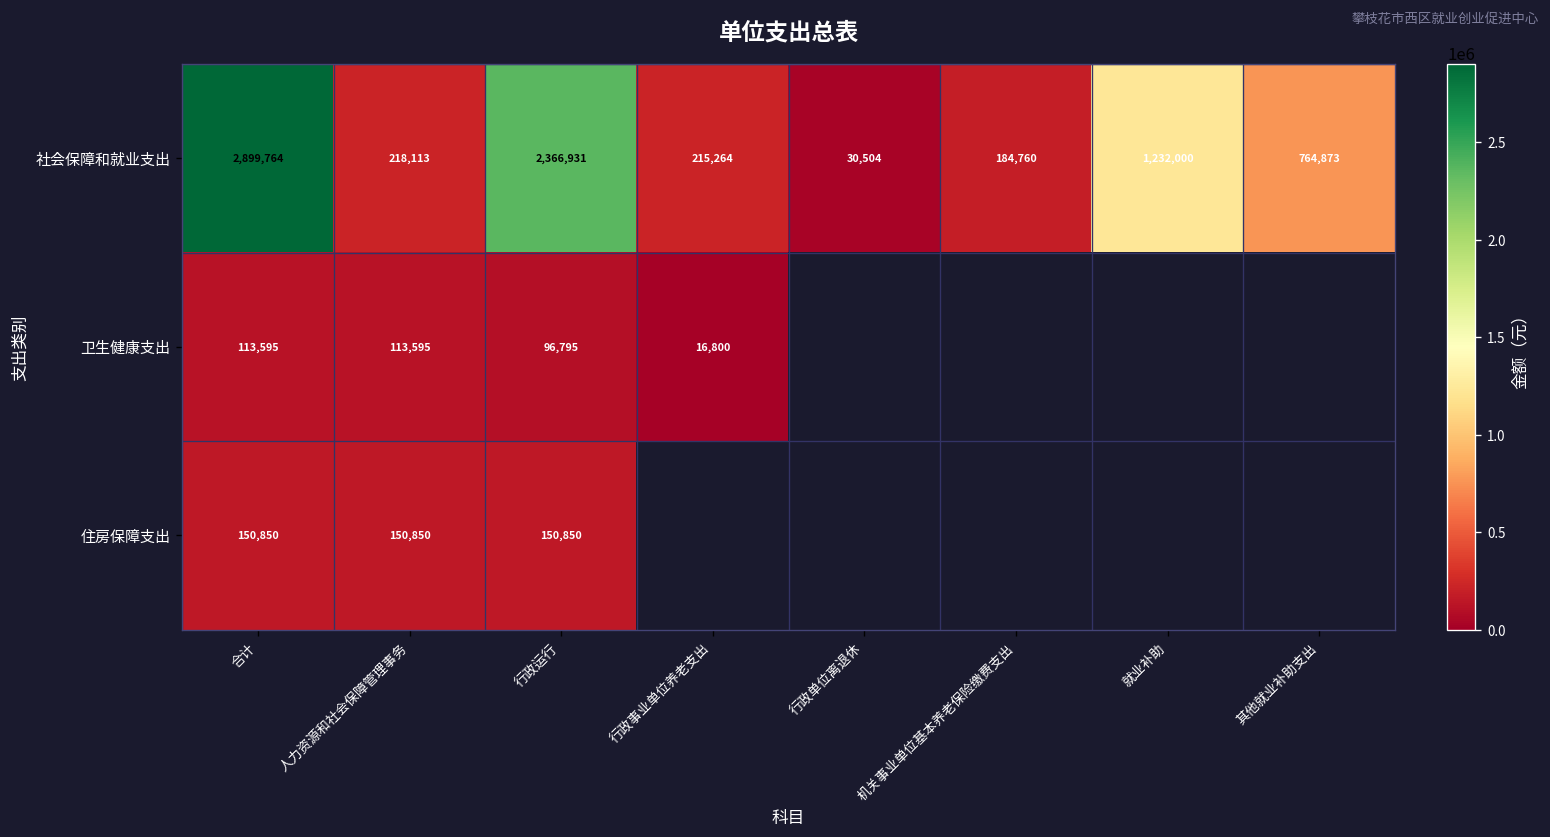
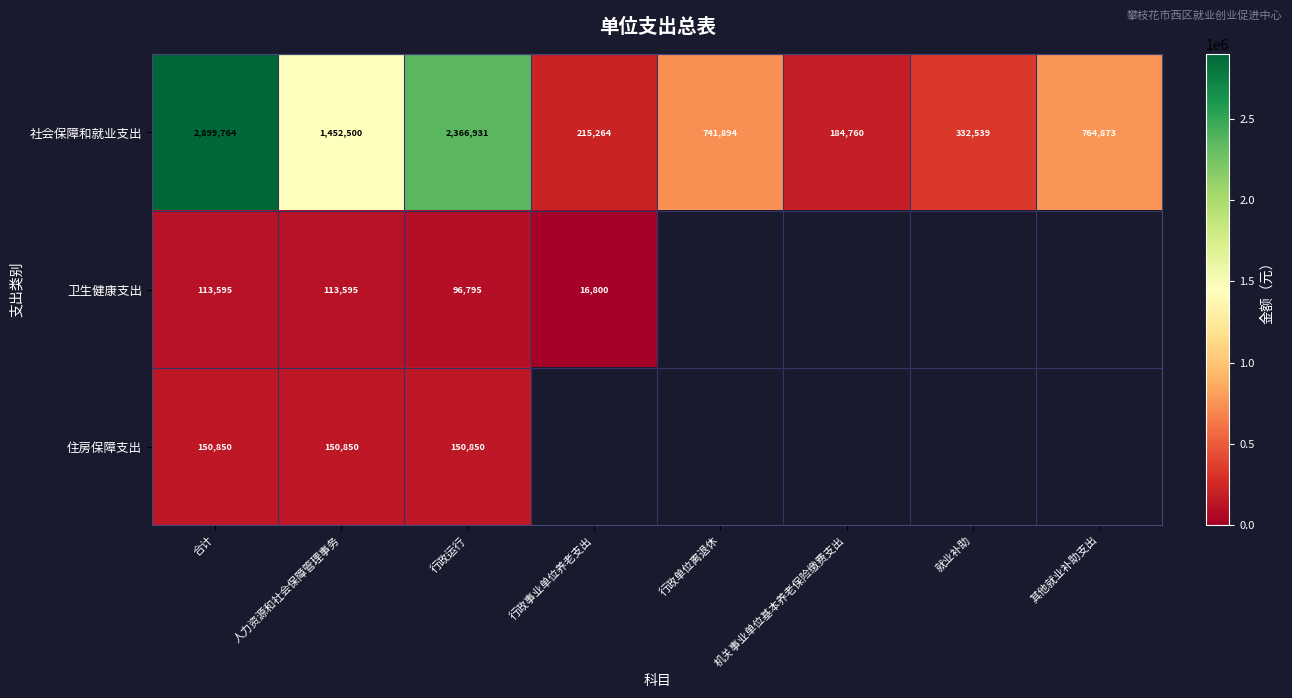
社会保障和就业支出, 人力资源和社会保障管理事务: 218,113 -> 1,452,500
社会保障和就业支出, 行政单位离退休: 30,504 -> 741,894
社会保障和就业支出, 就业补助: 1,232,000 -> 332,539
